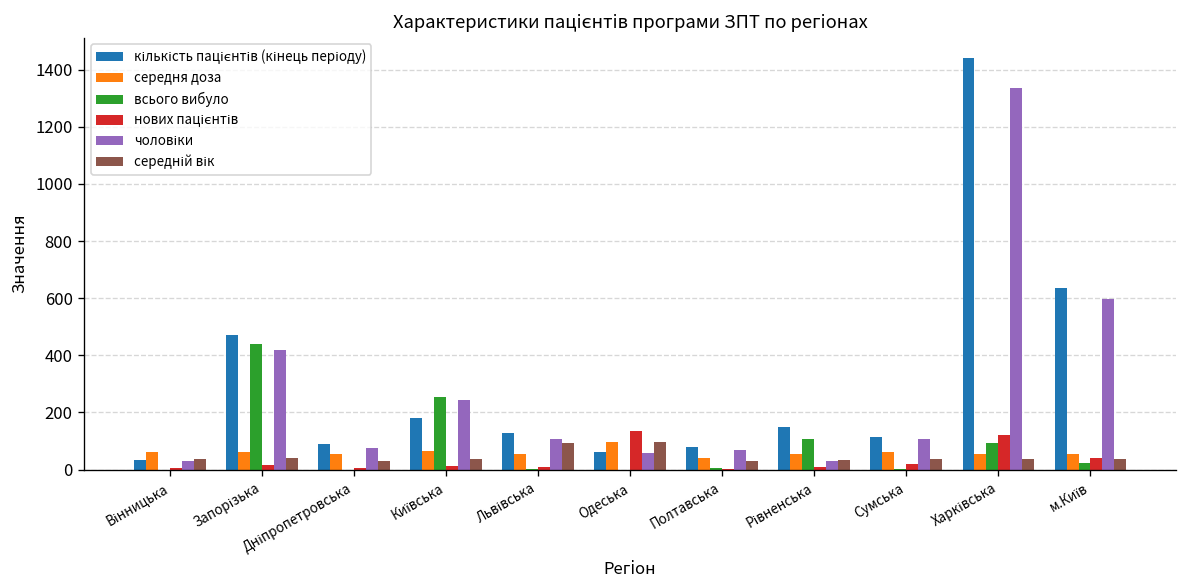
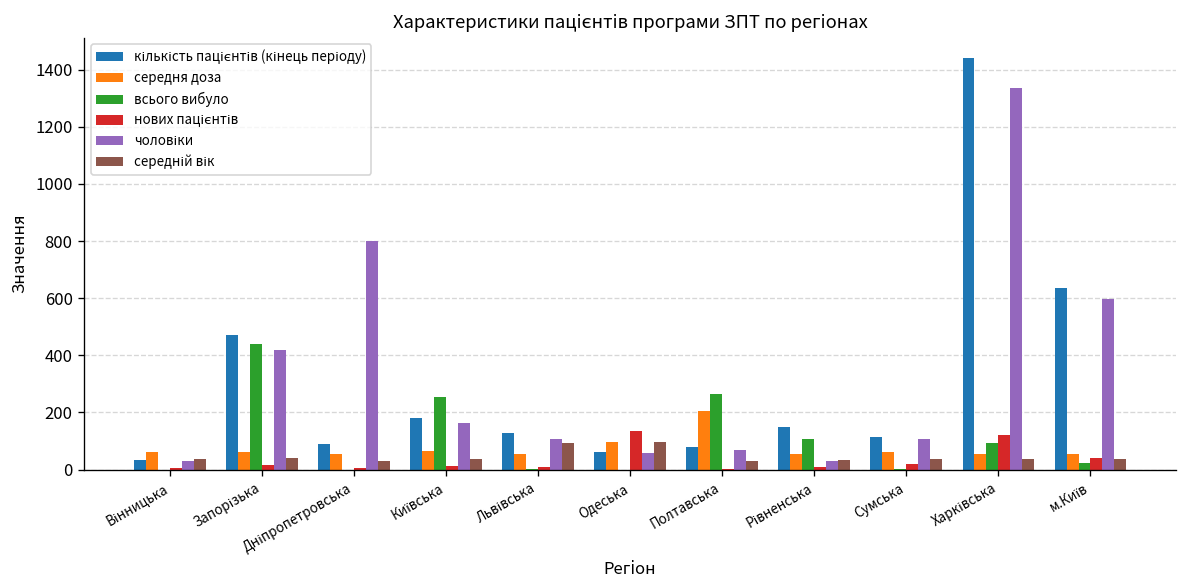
чоловіки, Дніпропетровська: 80 -> 800
чоловіки, Київська: 240 -> 160
середня доза, Полтавська: 40 -> 210
всього вибуло, Полтавська: 10 -> 270
